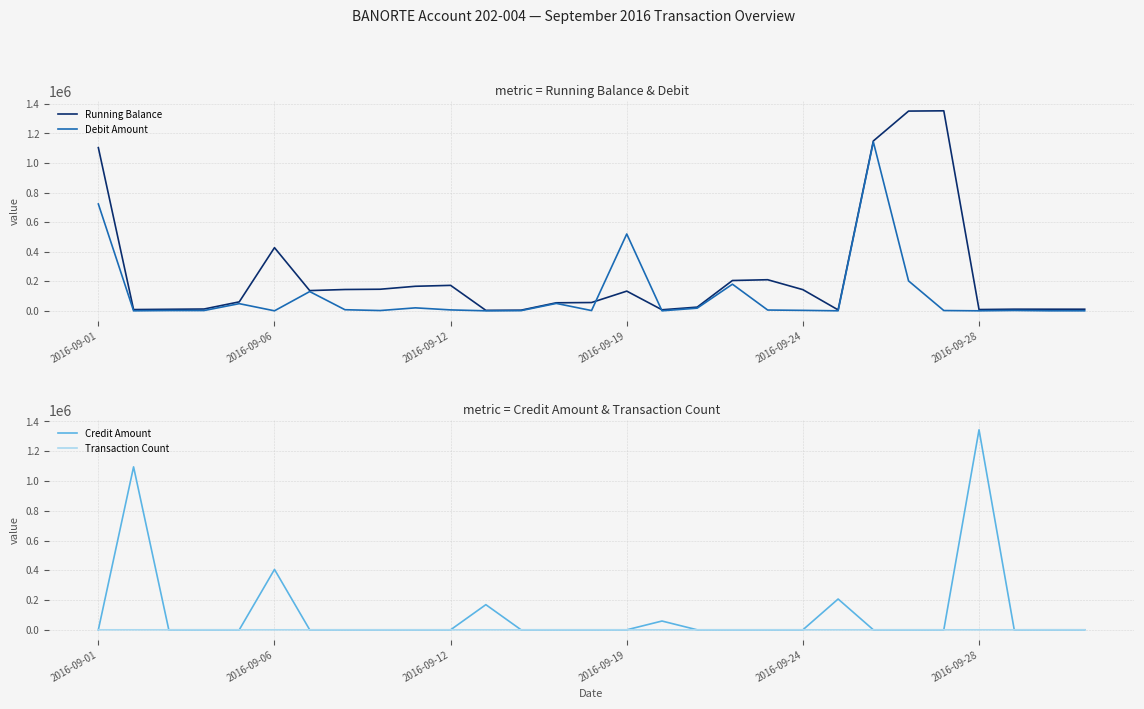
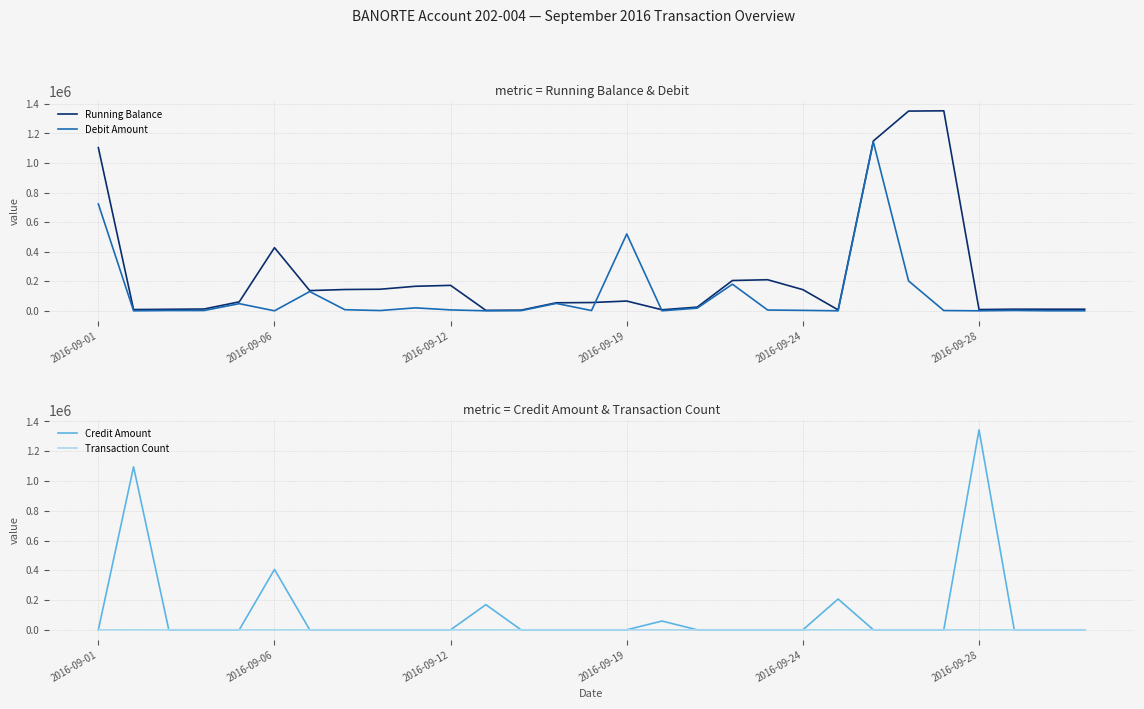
metric = Running Balance & Debit, Running Balance, 2016-09-19: 130000 -> 70000
